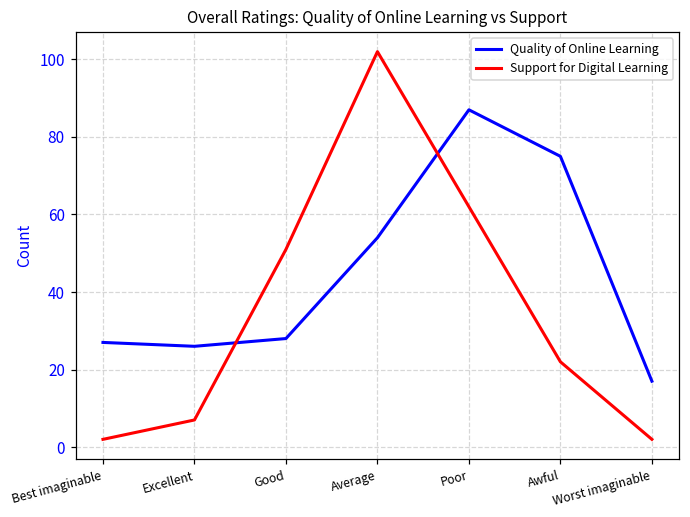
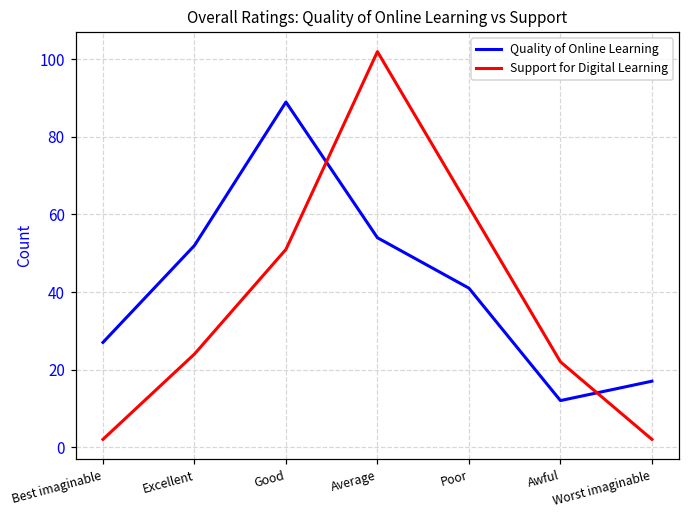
Quality of Online Learning, Excellent: 26 -> 52
Support for Digital Learning, Excellent: 7 -> 24
Quality of Online Learning, Good: 28 -> 89
Quality of Online Learning, Poor: 87 -> 41
Quality of Online Learning, Awful: 75 -> 12
